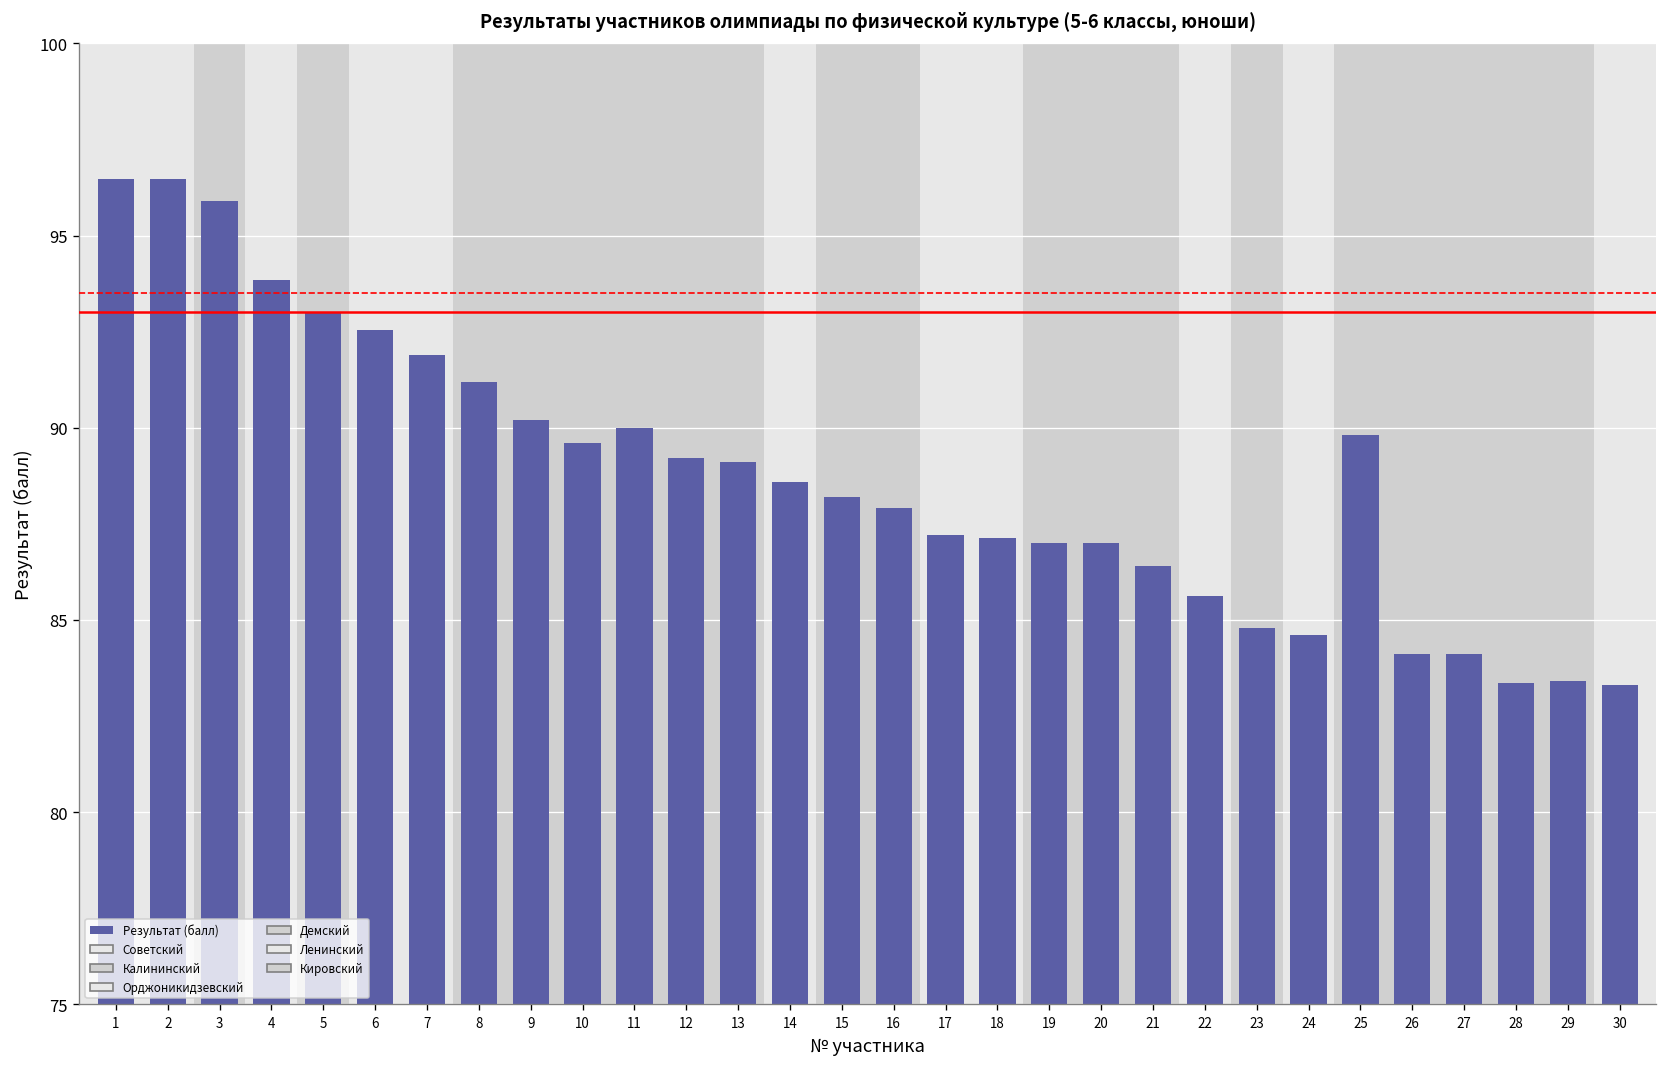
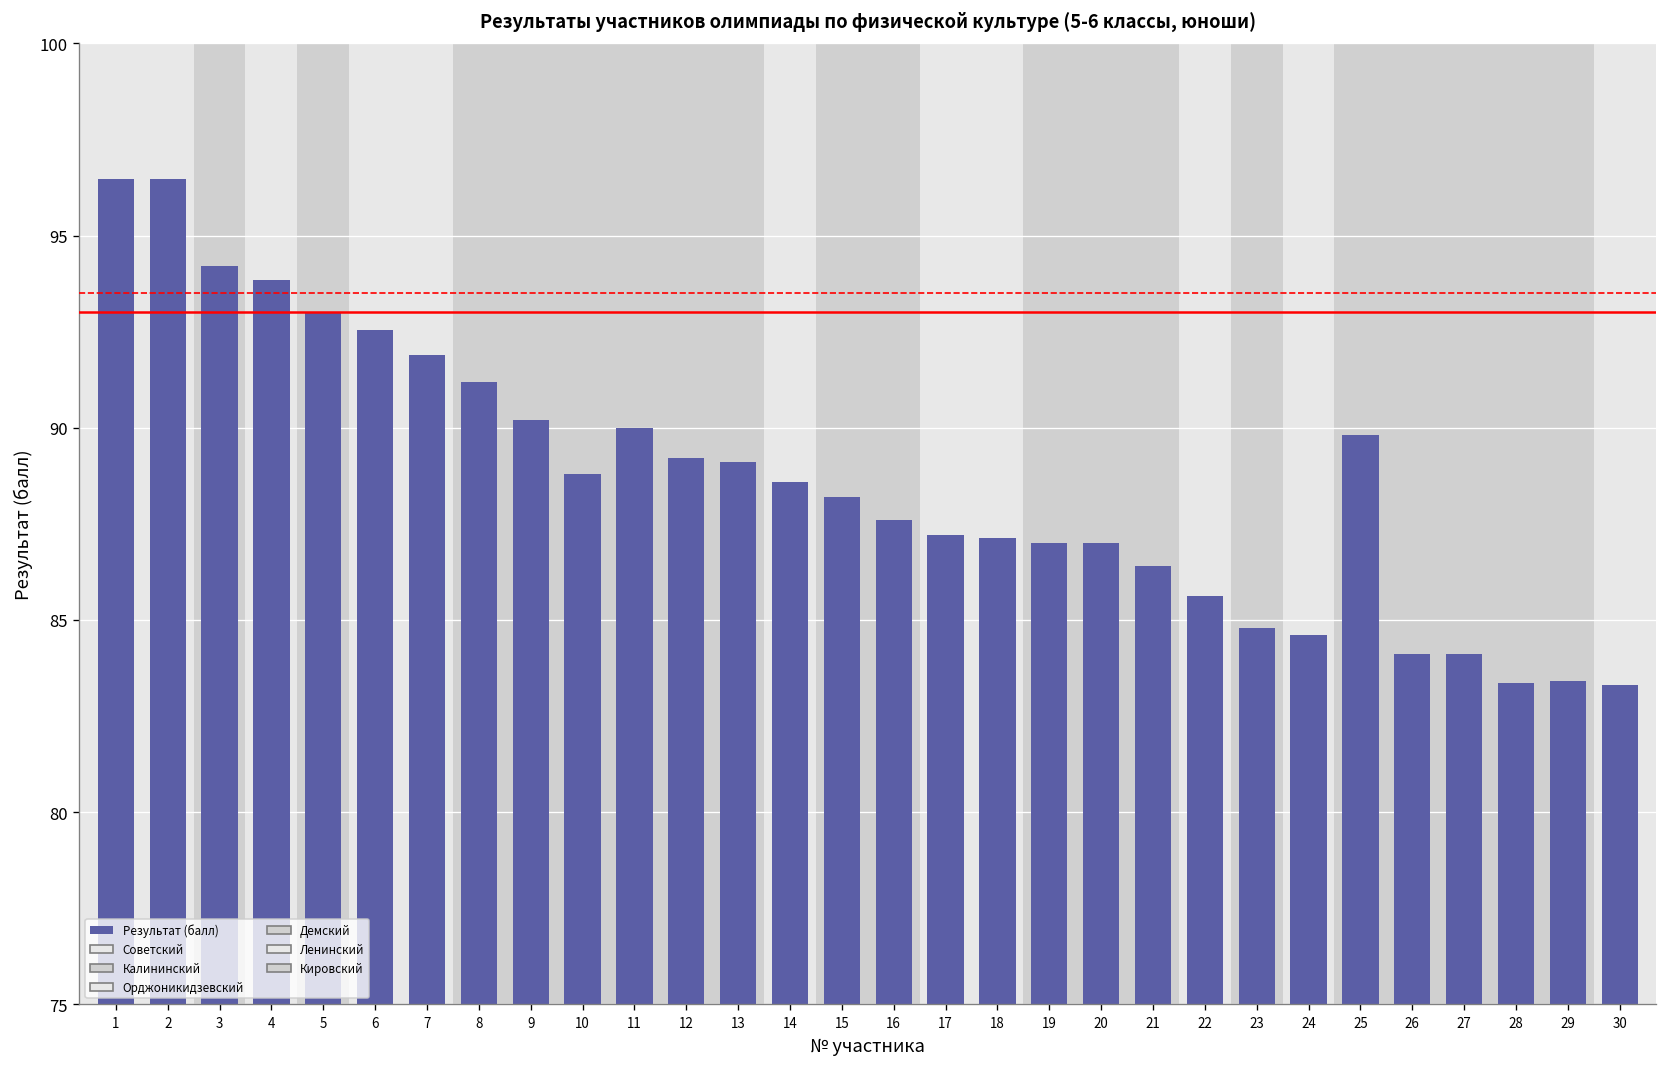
3: 95.9 -> 94.2
10: 89.6 -> 88.8
16: 87.9 -> 87.6
